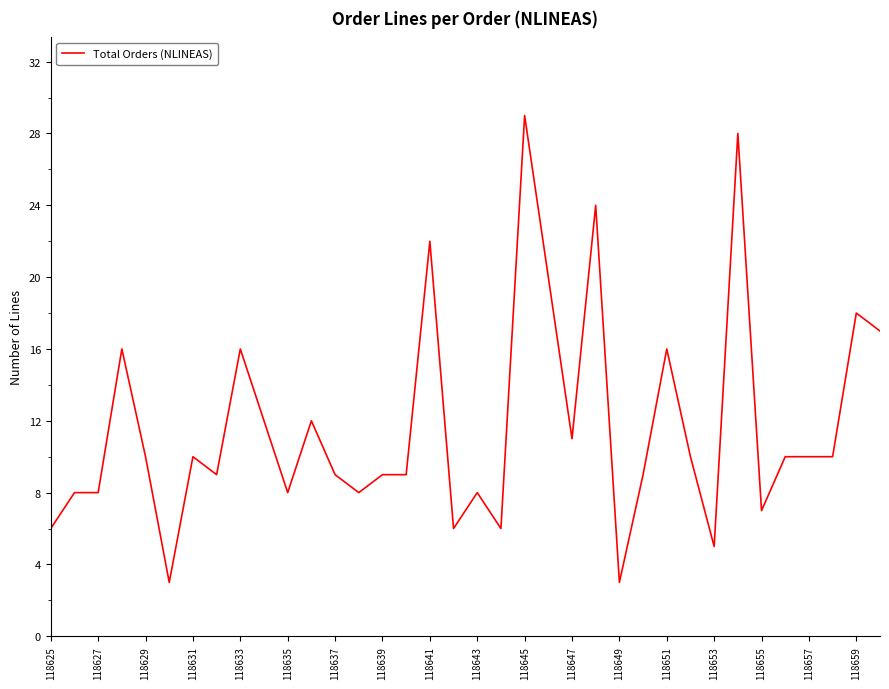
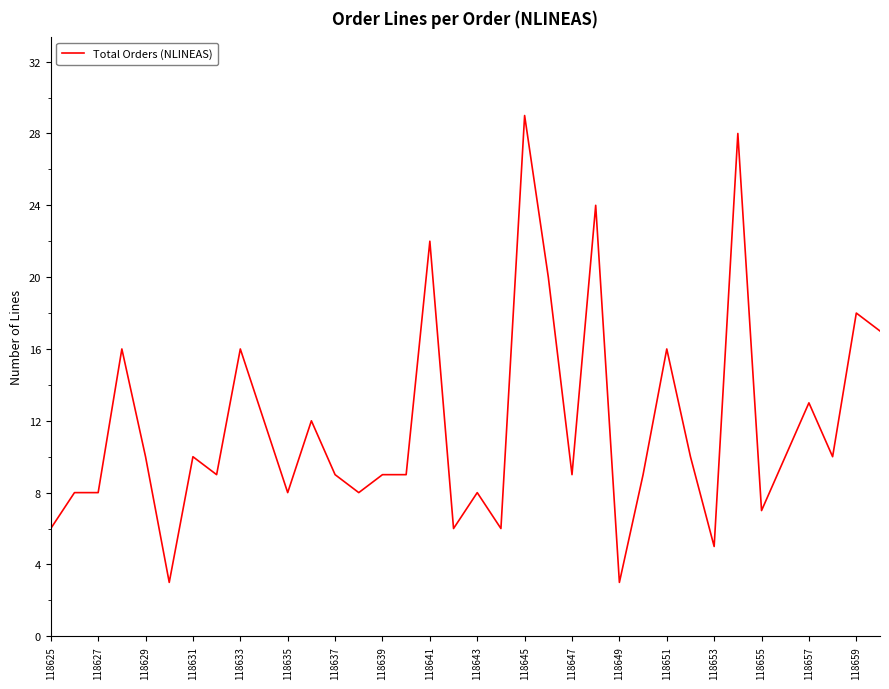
118647: 11 -> 9
118657: 10 -> 13
